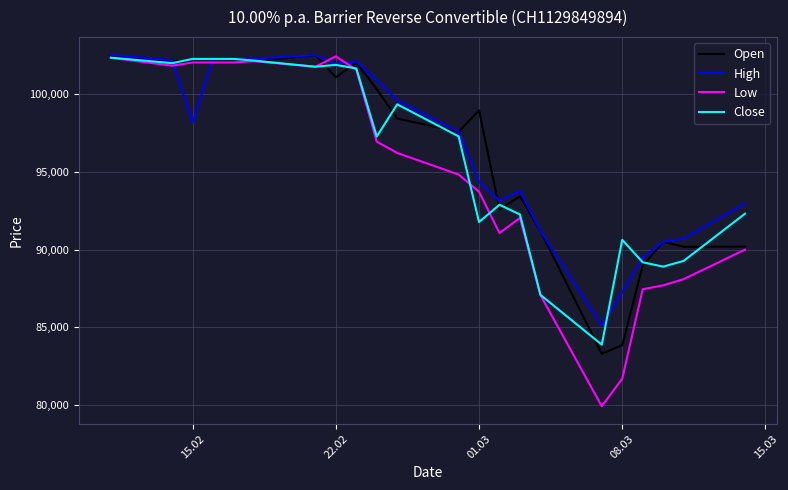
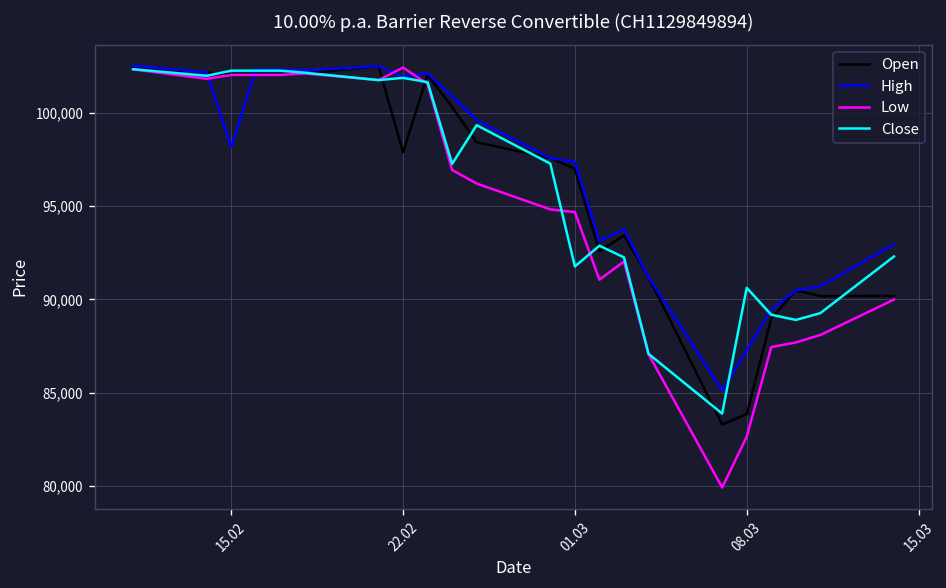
Open, 22.02: 101,100 -> 97,900
Open, 01.03: 98,900 -> 97,000
High, 01.03: 94,300 -> 97,400
Low, 01.03: 93,700 -> 94,700
Low, 08.03: 81,700 -> 82,700
